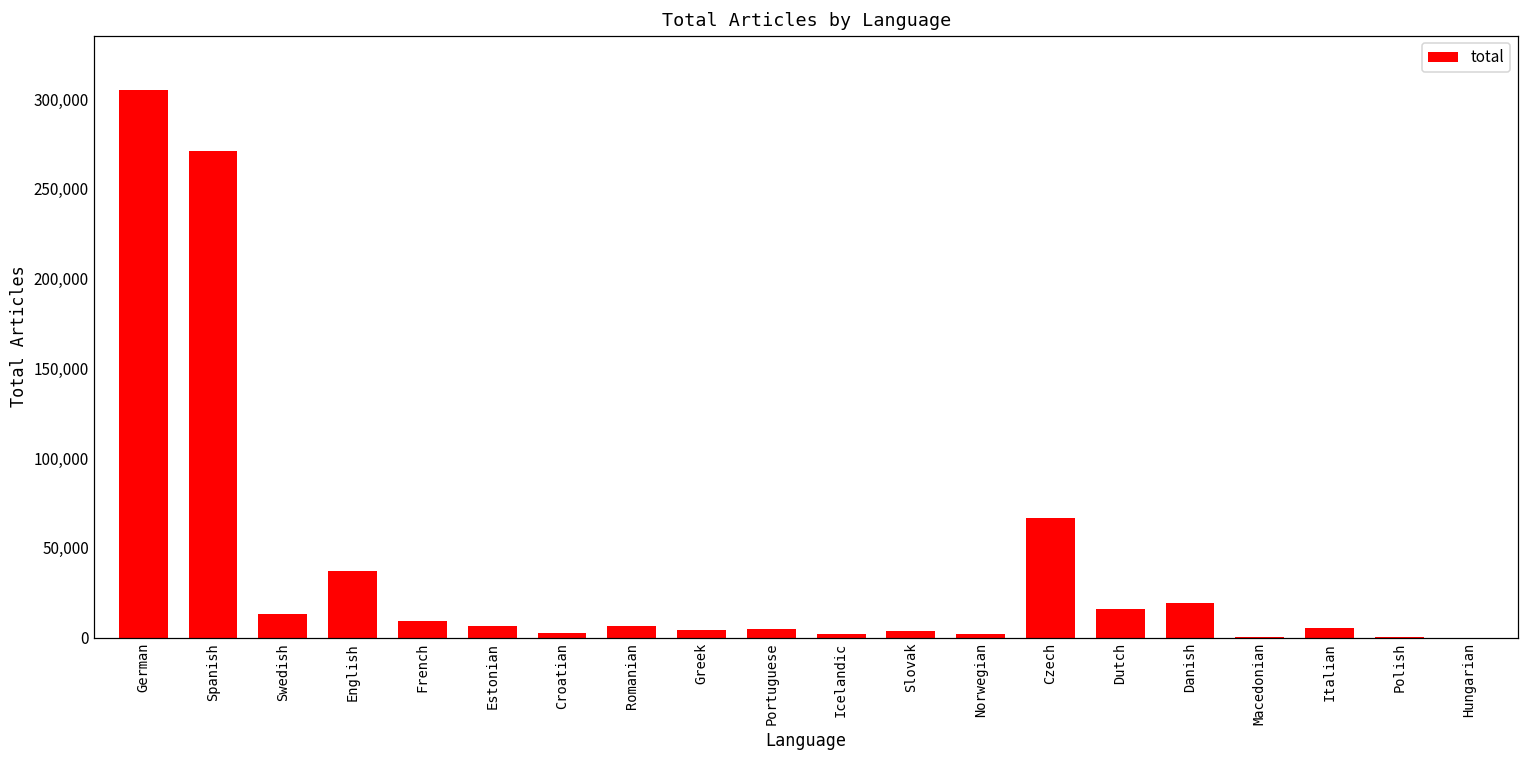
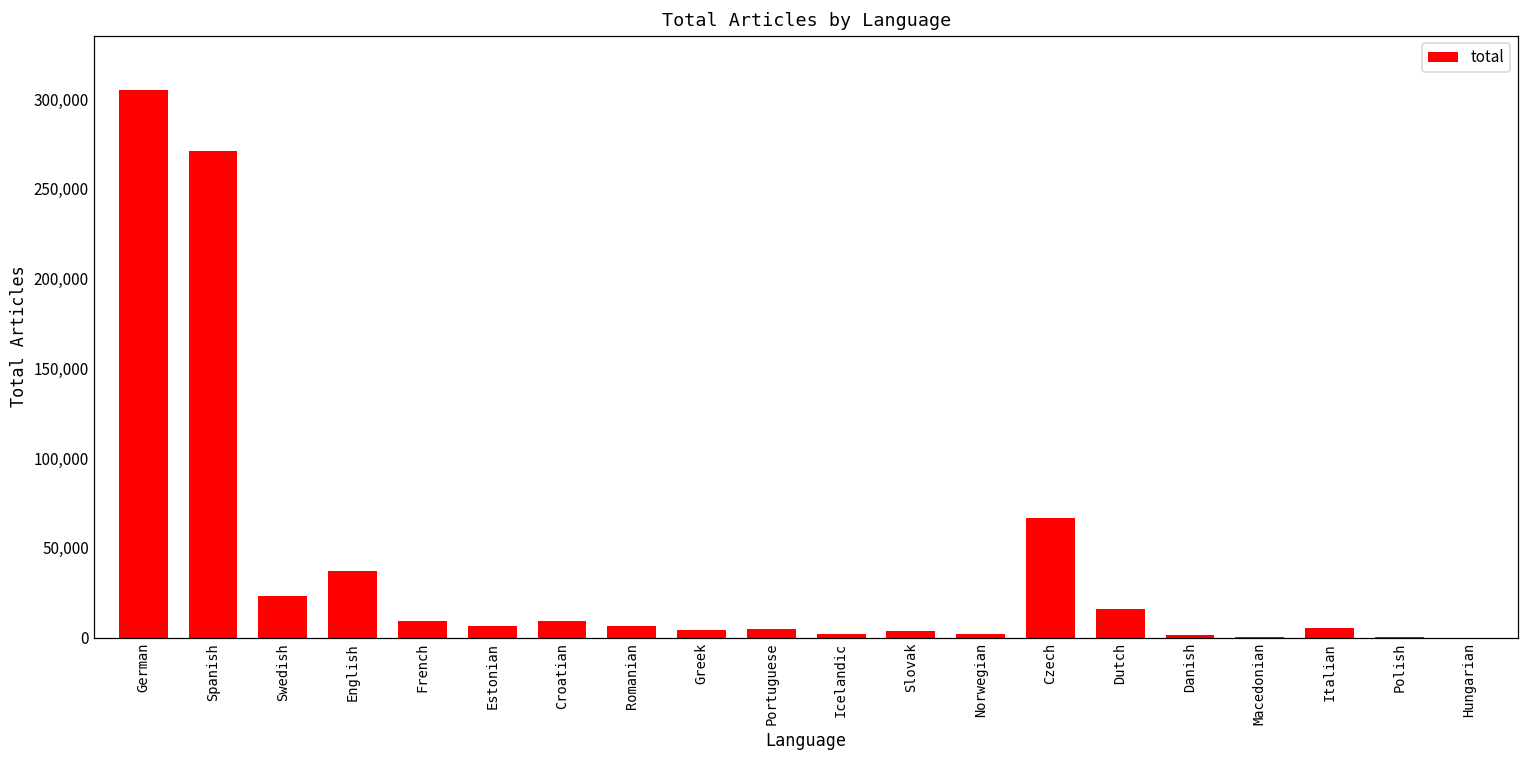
Swedish: 13,000 -> 23,000
Croatian: 3,000 -> 9,000
Danish: 19,000 -> 1,000
